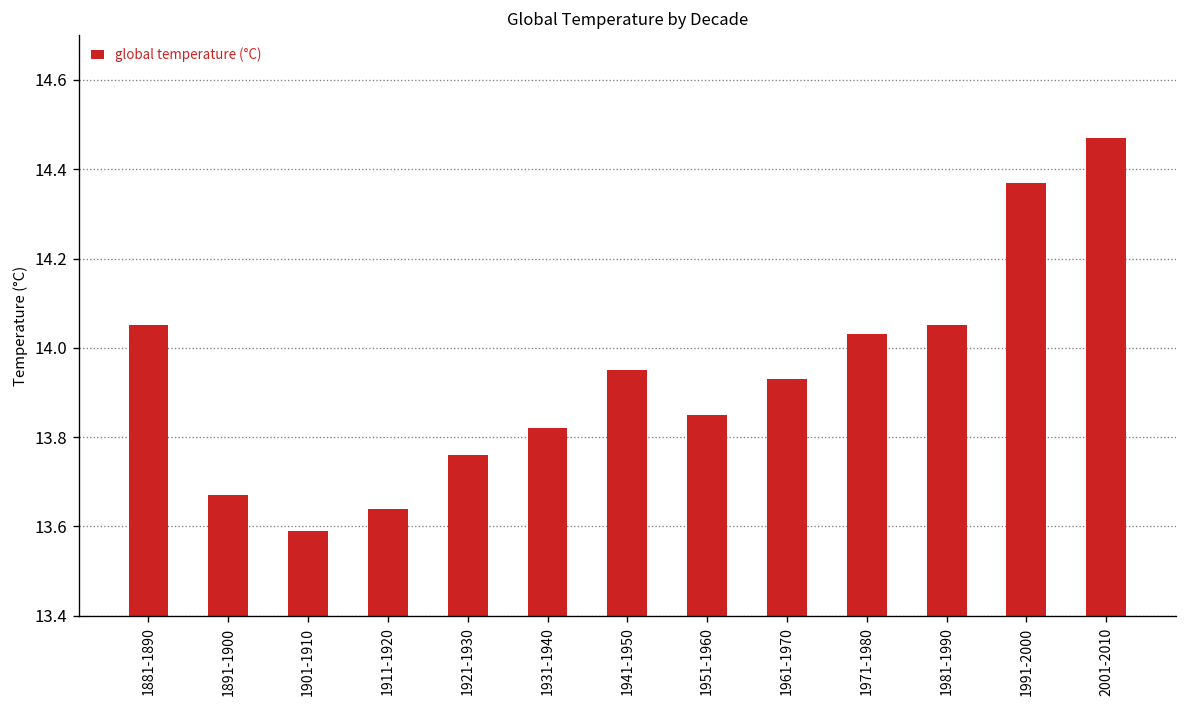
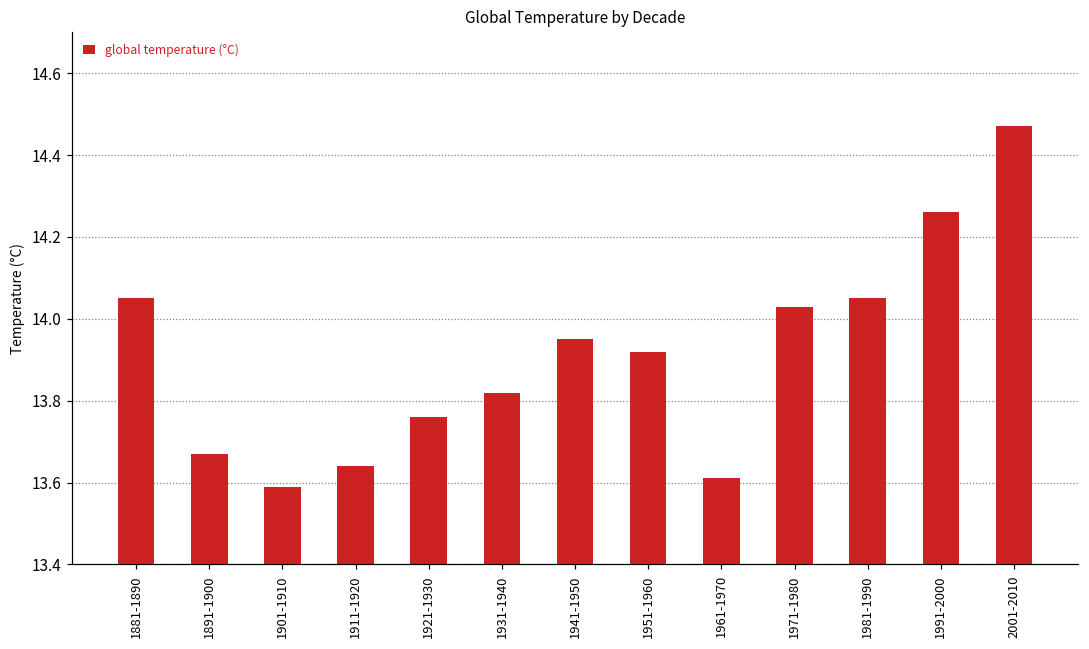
1951-1960: 13.85 -> 13.92
1961-1970: 13.93 -> 13.61
1991-2000: 14.37 -> 14.26
